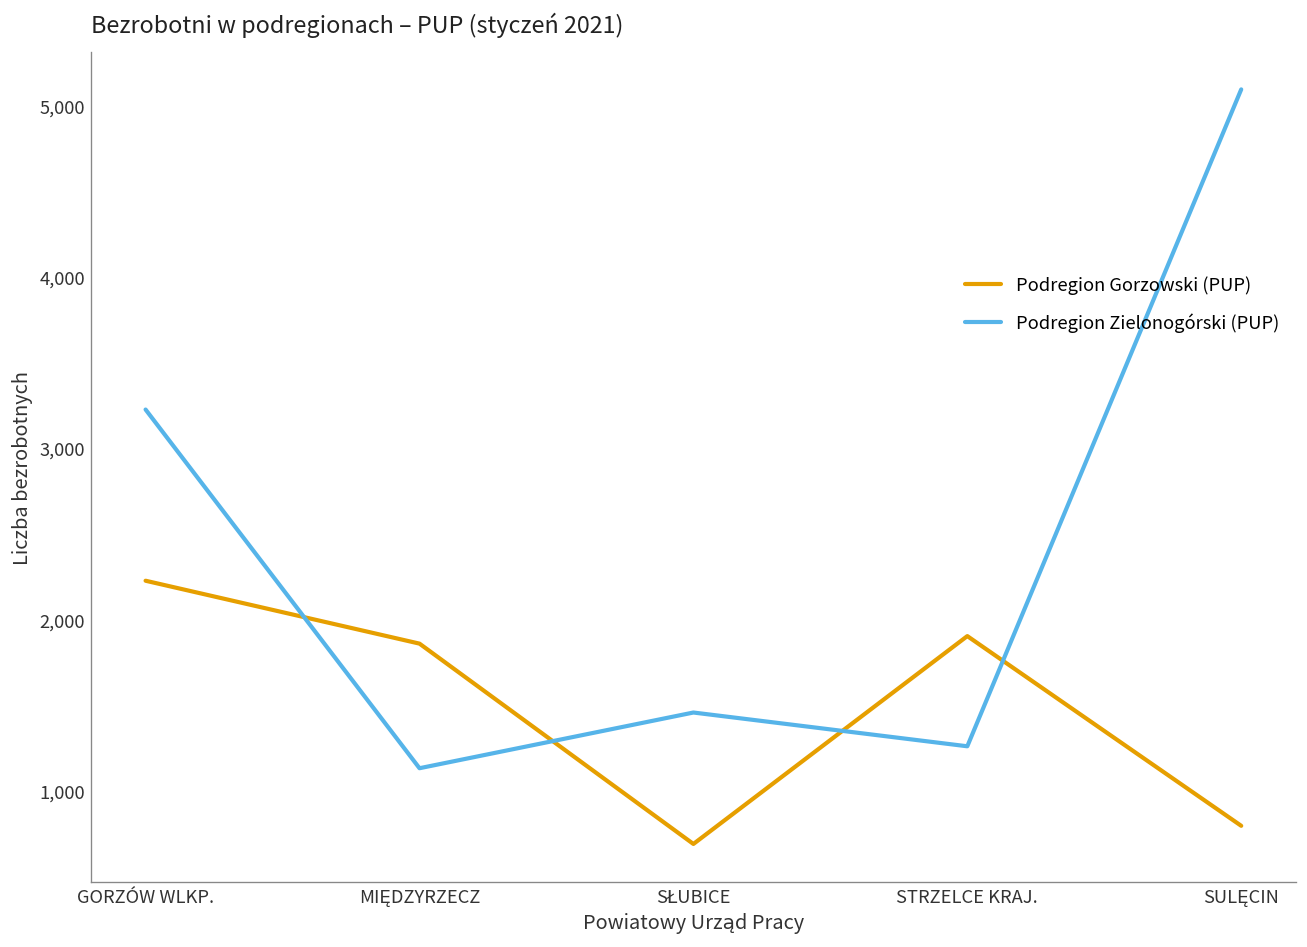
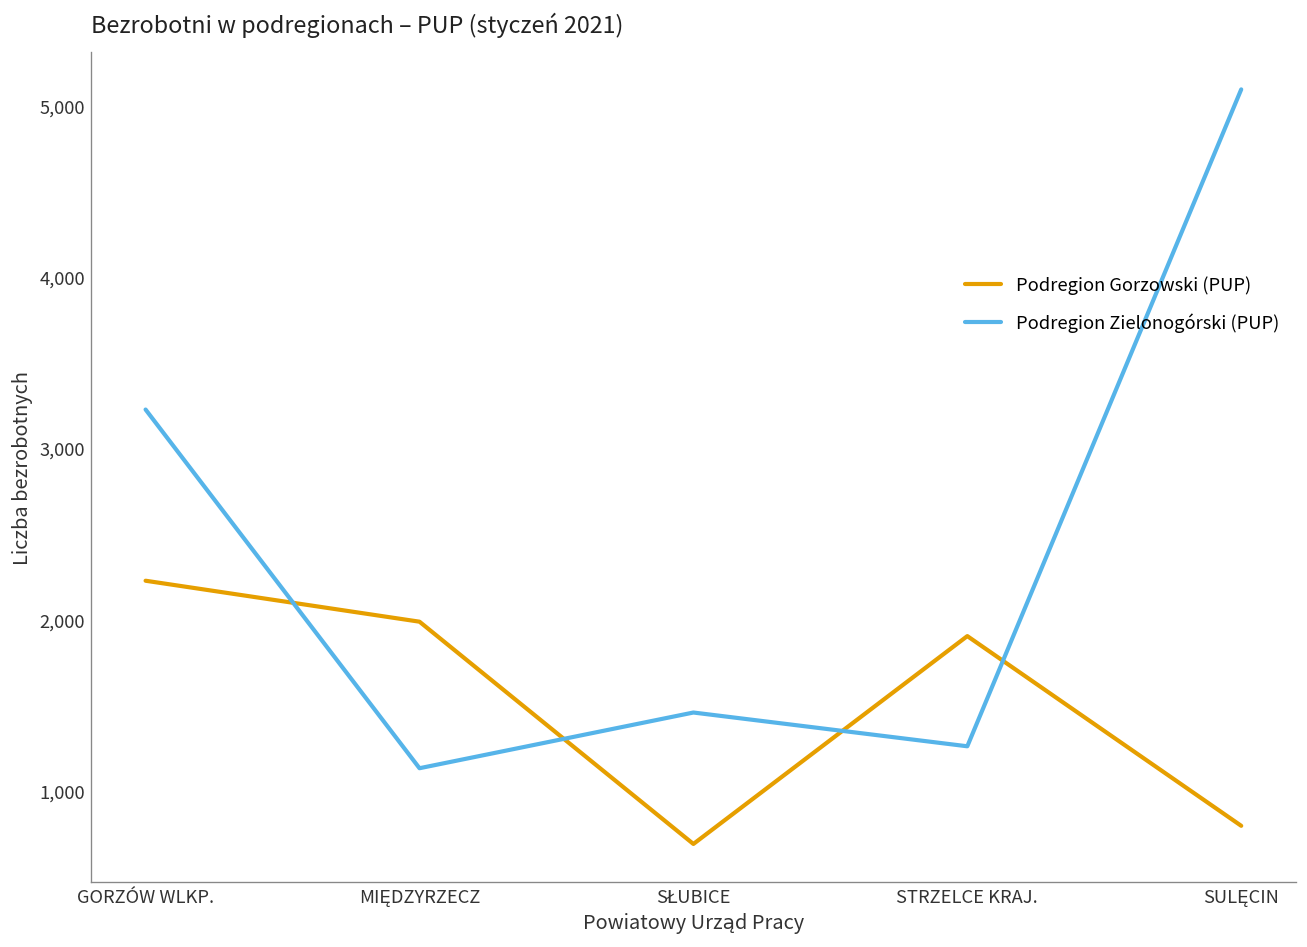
Podregion Gorzowski (PUP), MIĘDZYRZECZ: 1,860 -> 1,990
